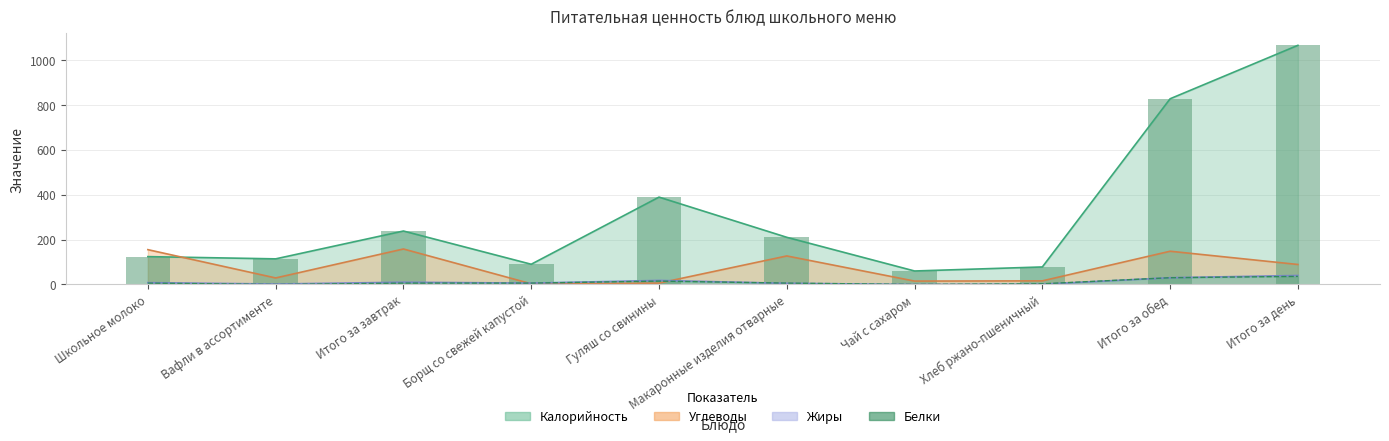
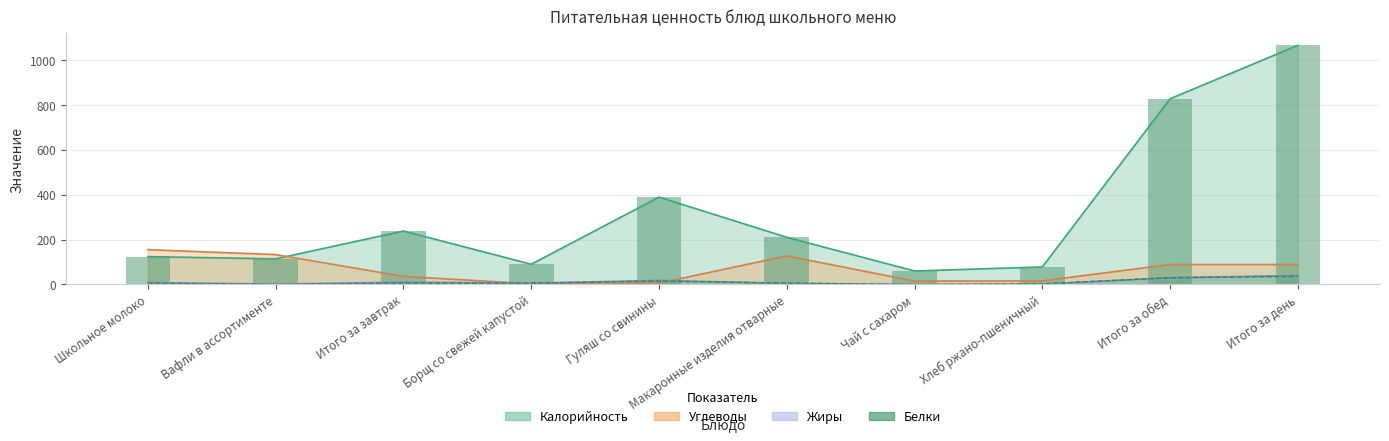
Углеводы, Вафли в ассортименте: 30 -> 130
Углеводы, Итого за завтрак: 160 -> 40
Углеводы, Итого за обед: 150 -> 90
